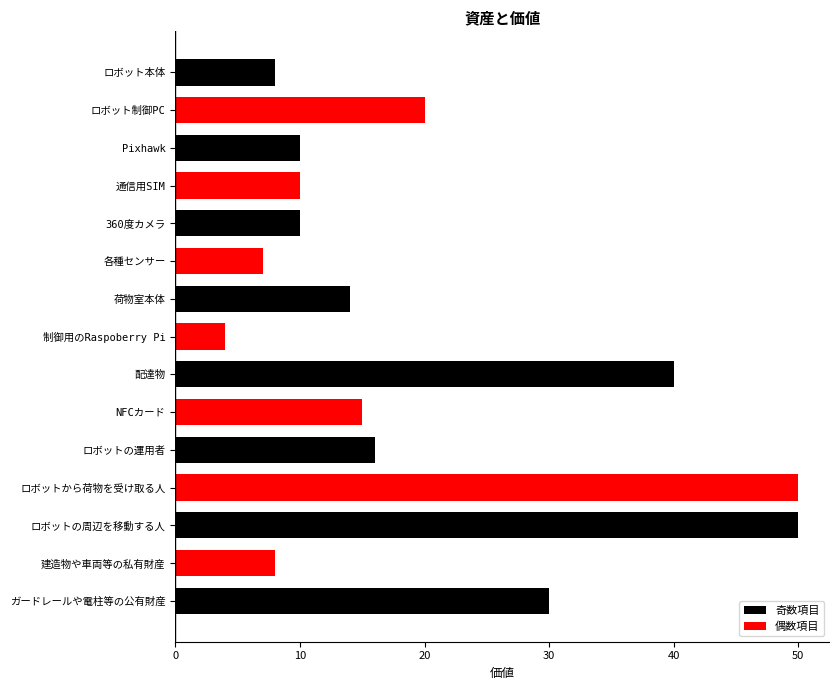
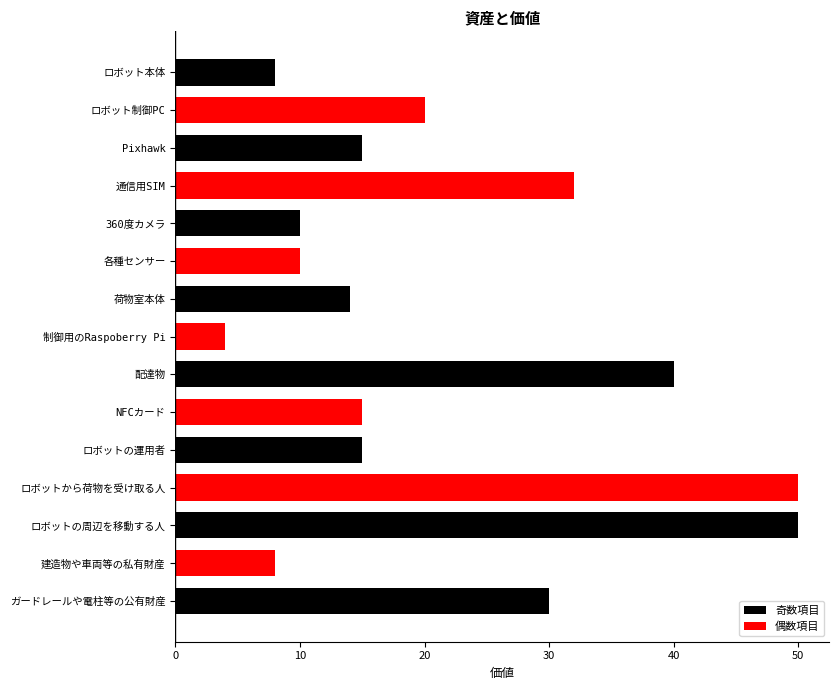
Pixhawk: 10 -> 15
通信用SIM: 10 -> 32
各種センサー: 7 -> 10
ロボットの運用者: 16 -> 15
